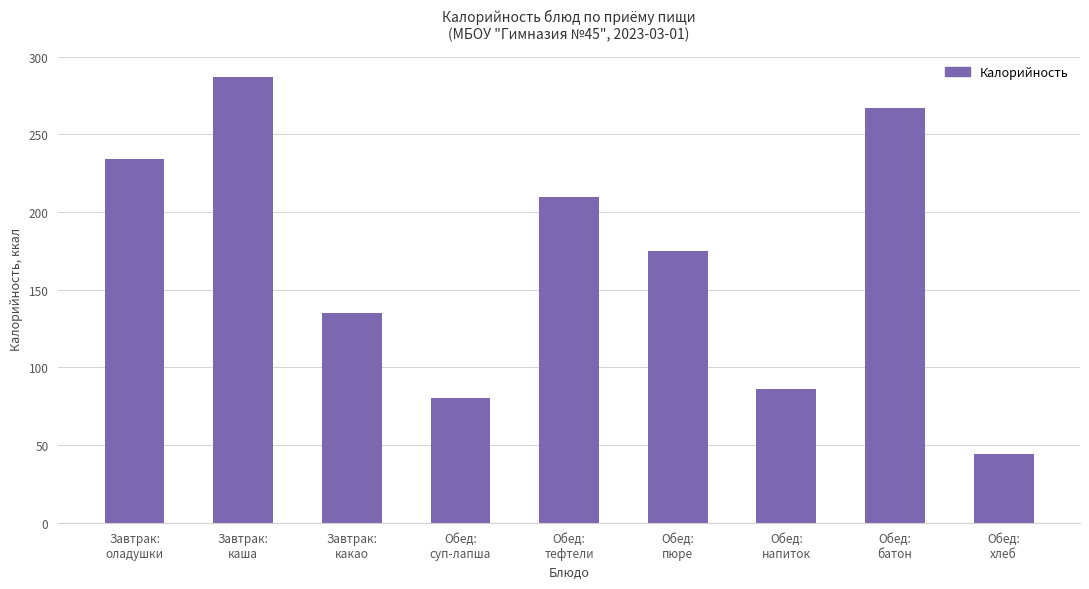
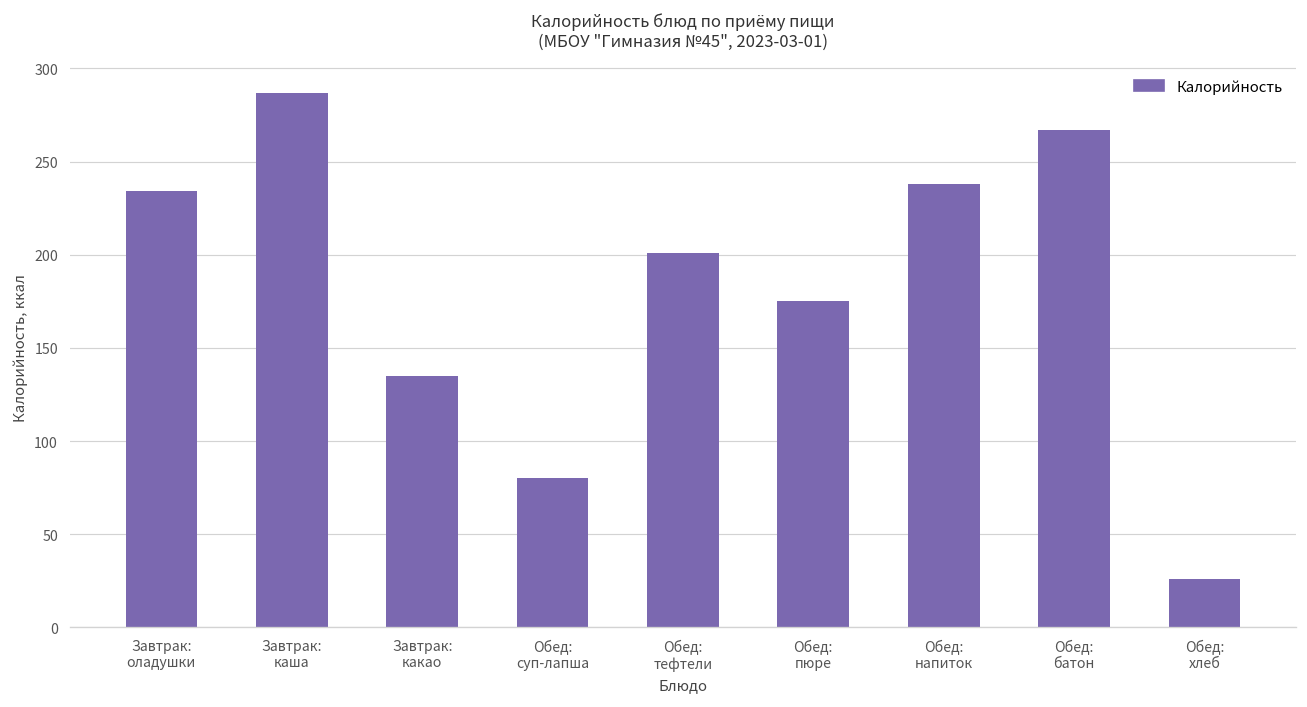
Обед: тефтели: 210 -> 201
Обед: напиток: 86 -> 238
Обед: хлеб: 44 -> 26
